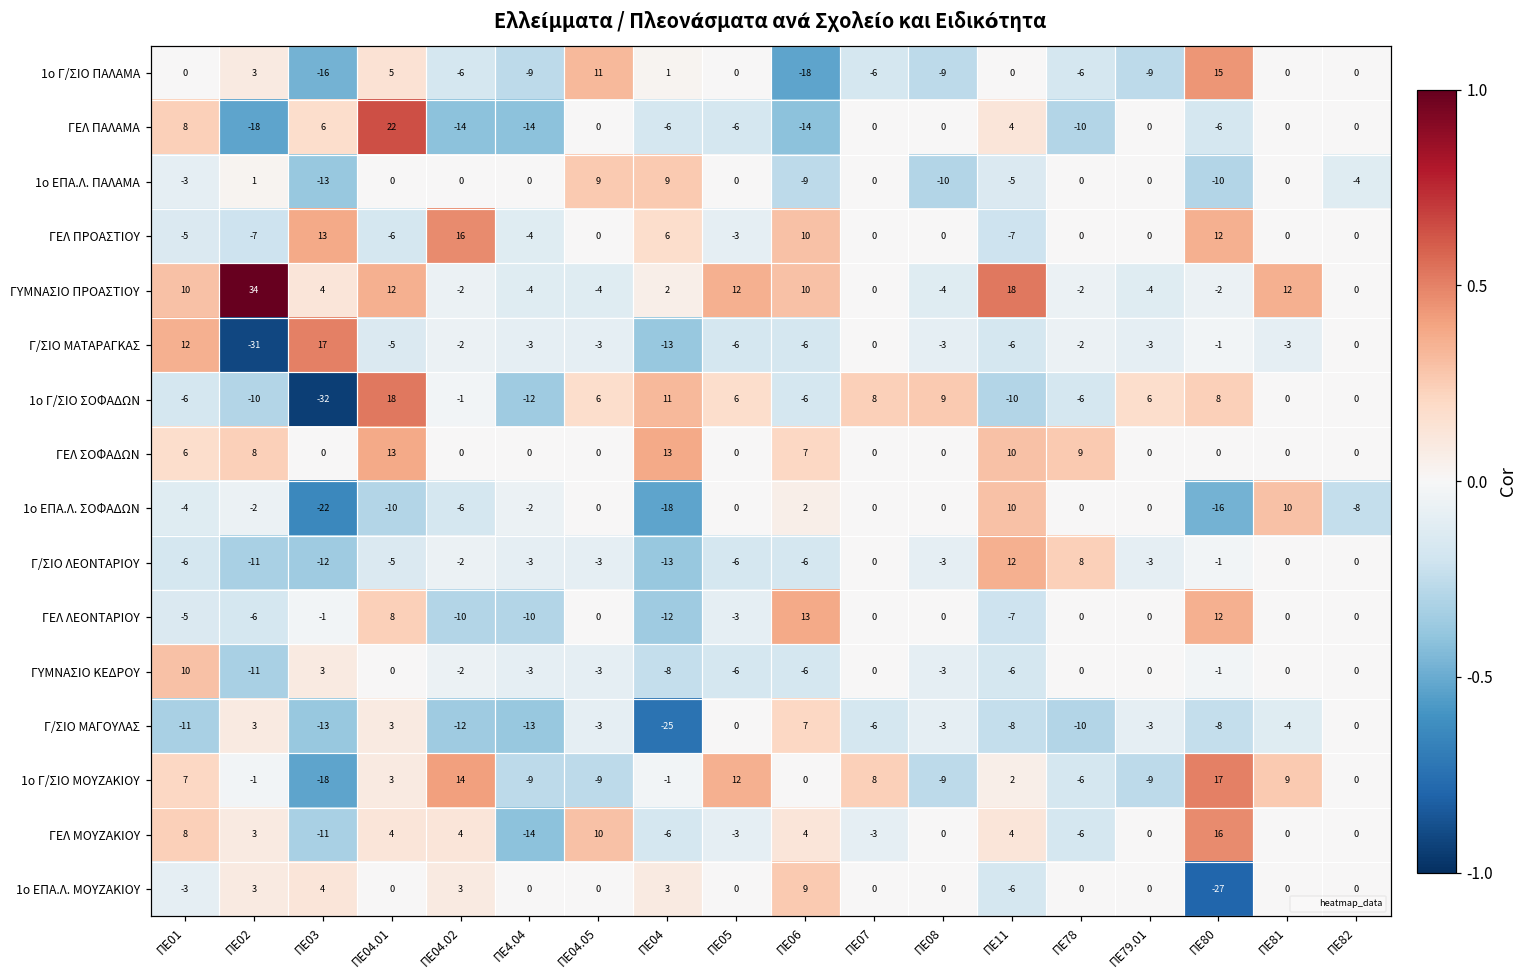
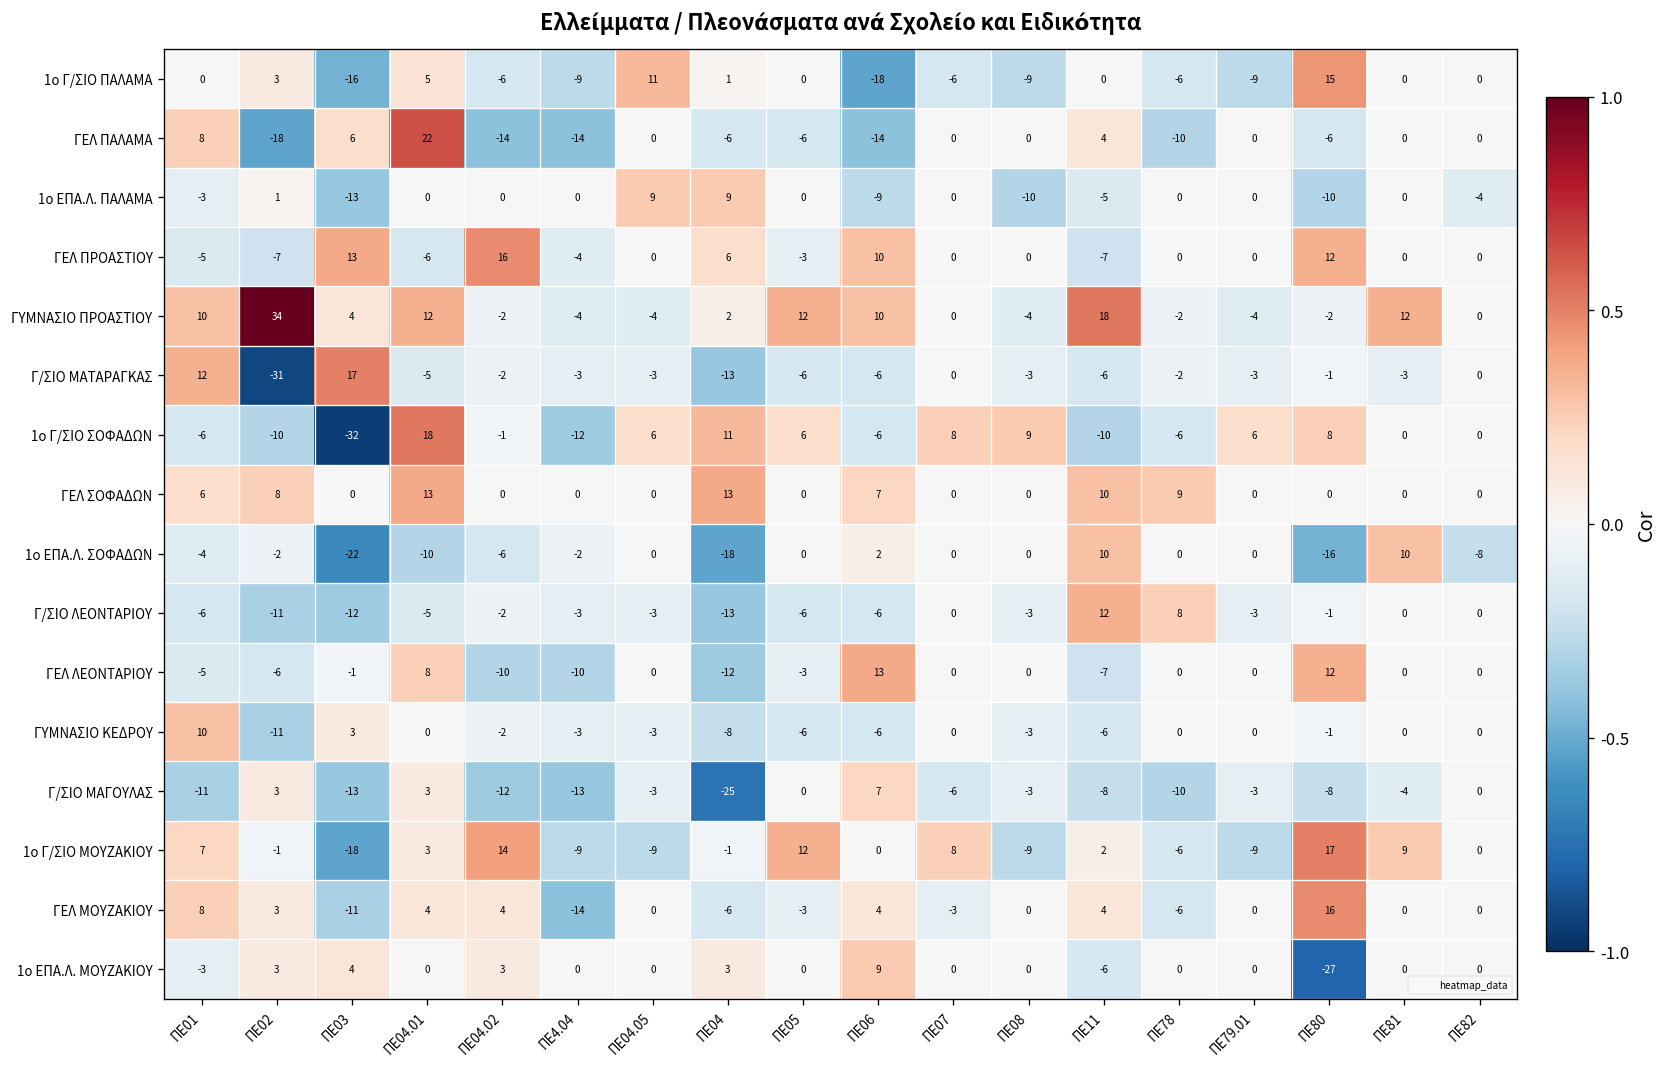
ΓΕΛ ΜΟΥΖΑΚΙΟΥ, ΠΕ04.05: 10 -> 0
